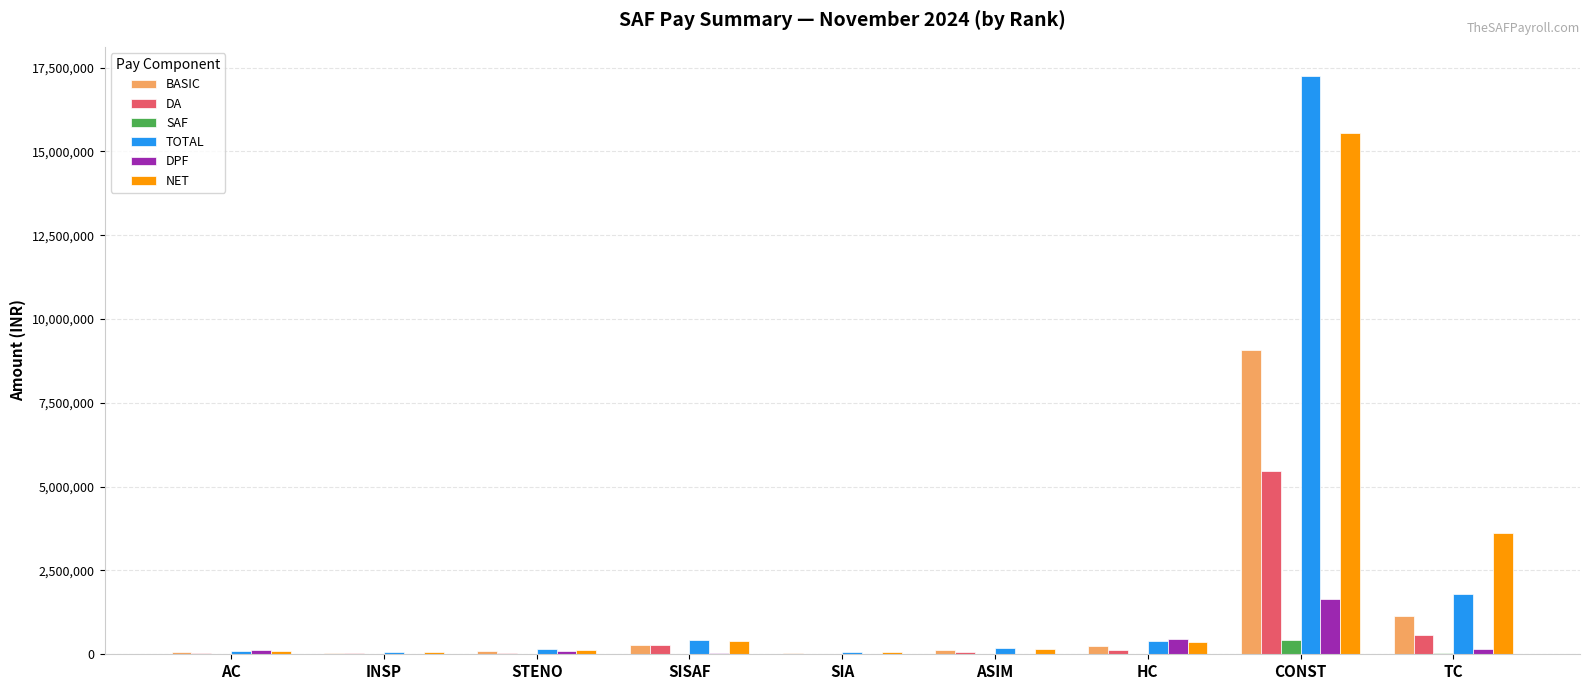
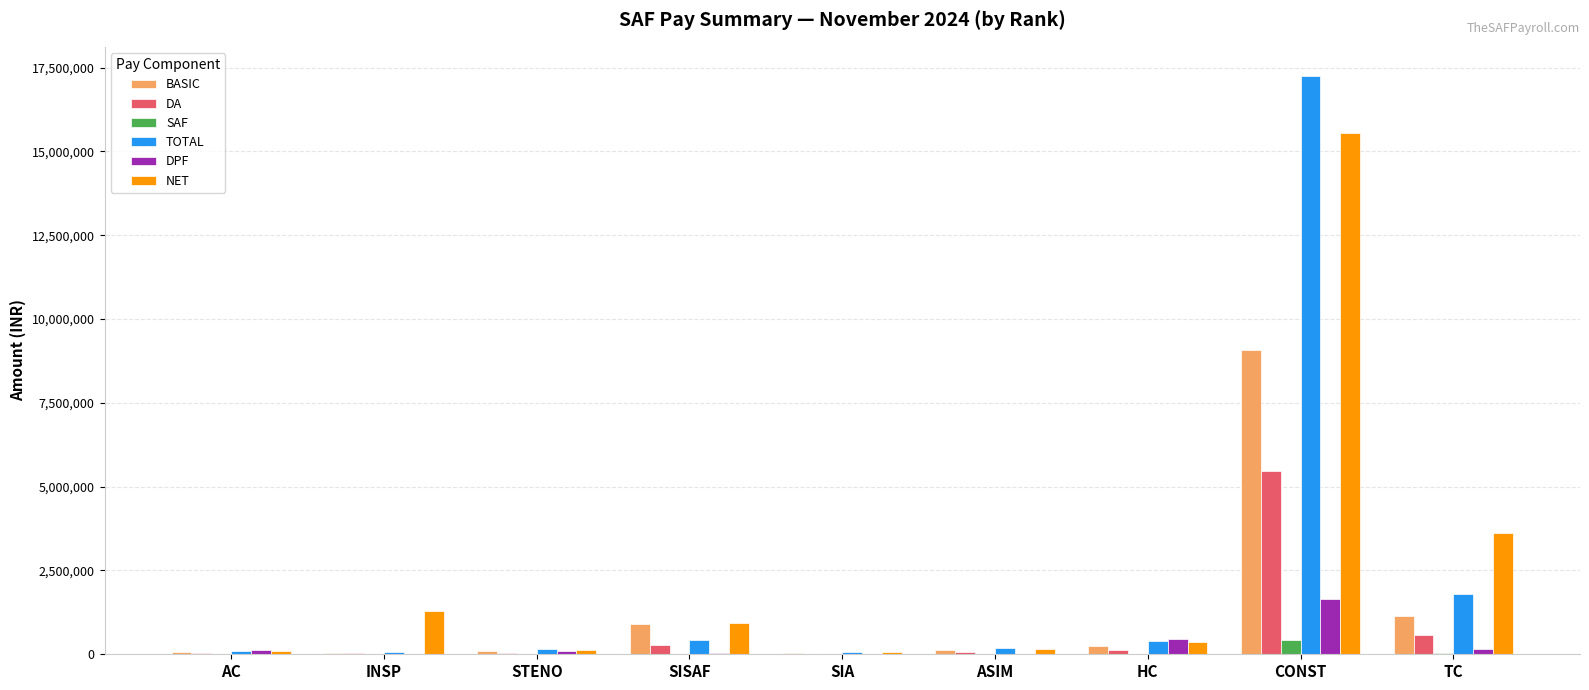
NET, INSP: 100,000 -> 1,300,000
BASIC, SISAF: 300,000 -> 900,000
NET, SISAF: 400,000 -> 900,000
